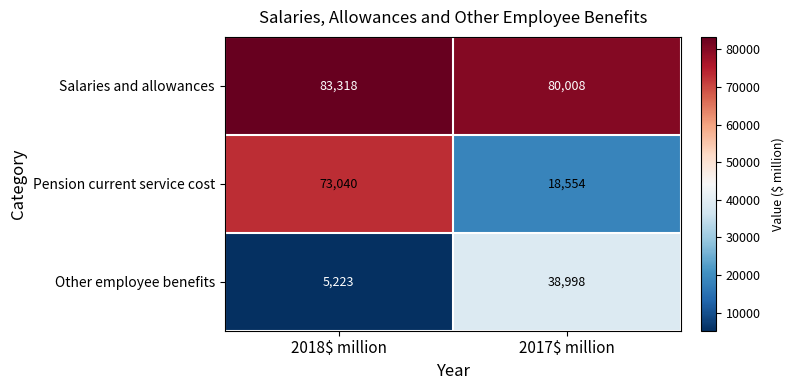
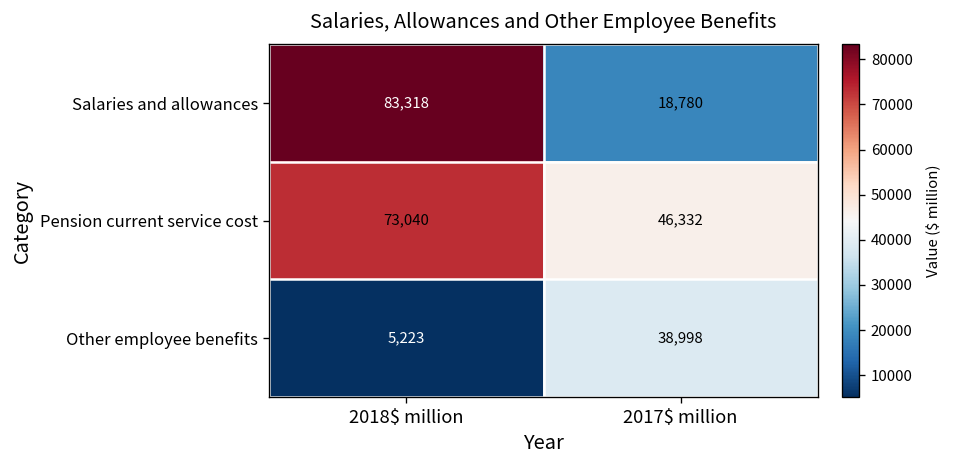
Salaries and allowances, 2017$ million: 80,008 -> 18,780
Pension current service cost, 2017$ million: 18,554 -> 46,332
